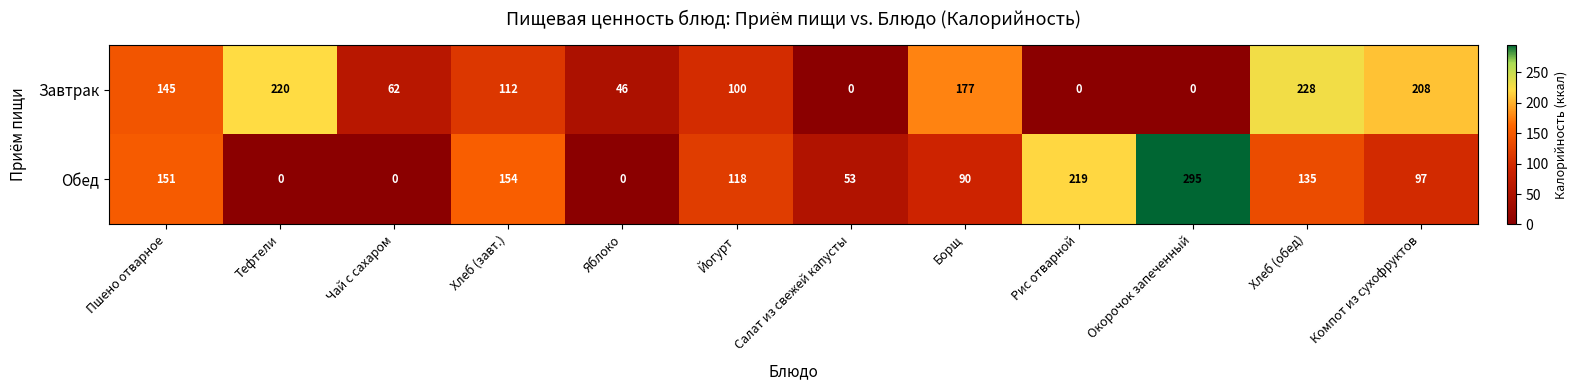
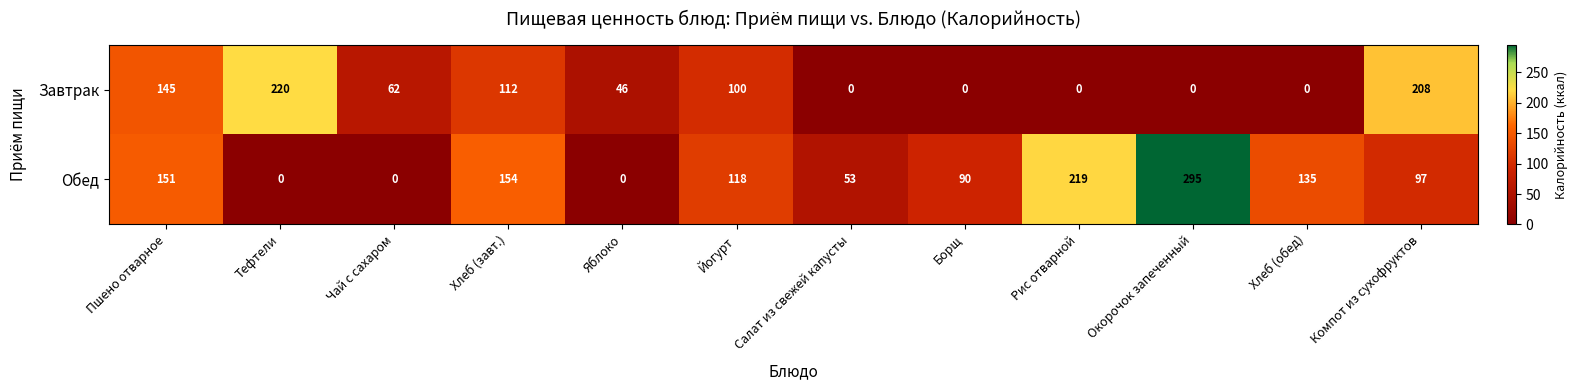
Завтрак, Борщ: 177 -> 0
Завтрак, Хлеб (обед): 228 -> 0
